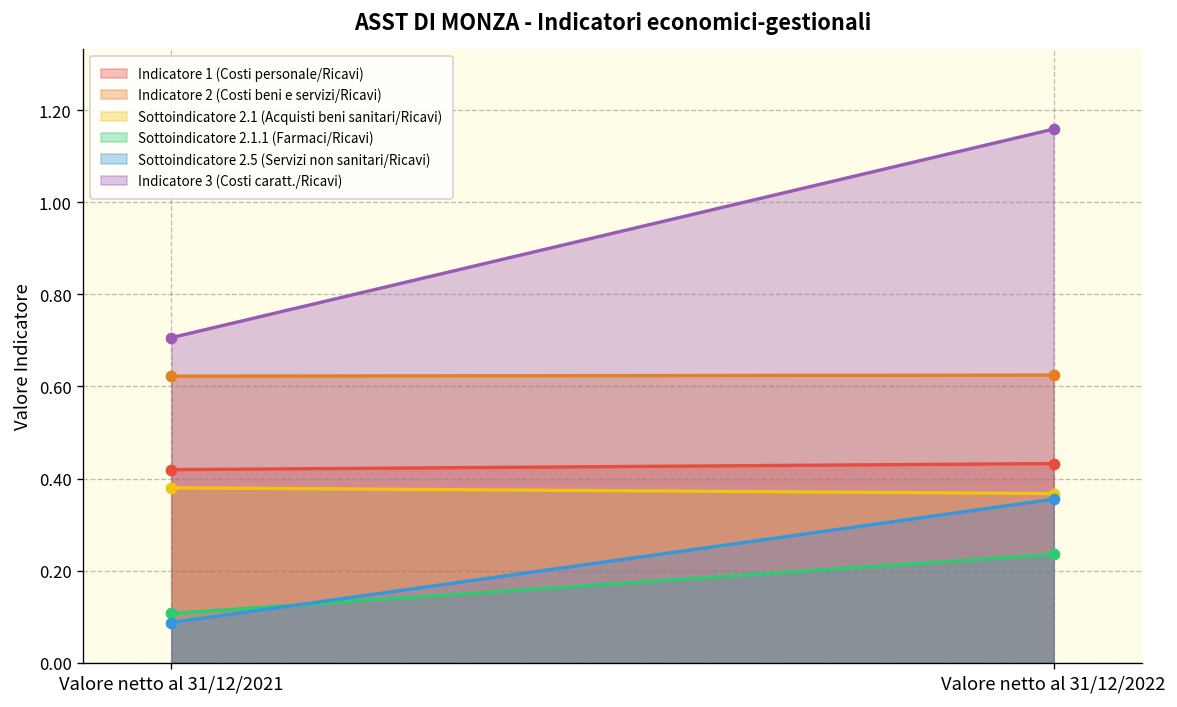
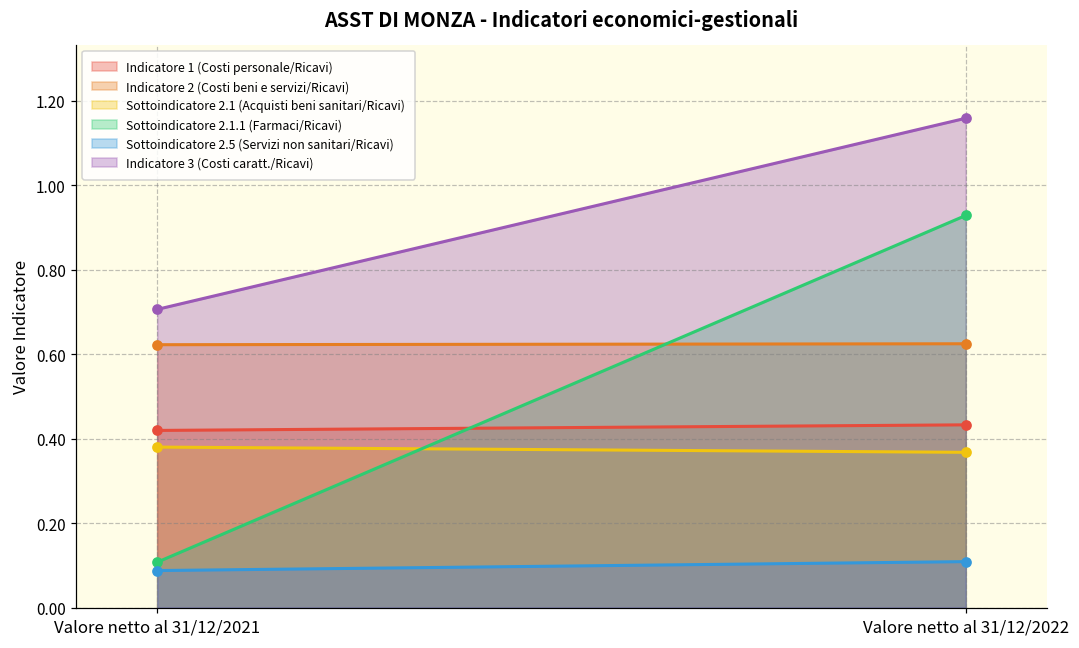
Sottoindicatore 2.1.1 (Farmaci/Ricavi), Valore netto al 31/12/2022: 0.24 -> 0.93
Sottoindicatore 2.5 (Servizi non sanitari/Ricavi), Valore netto al 31/12/2022: 0.36 -> 0.11
